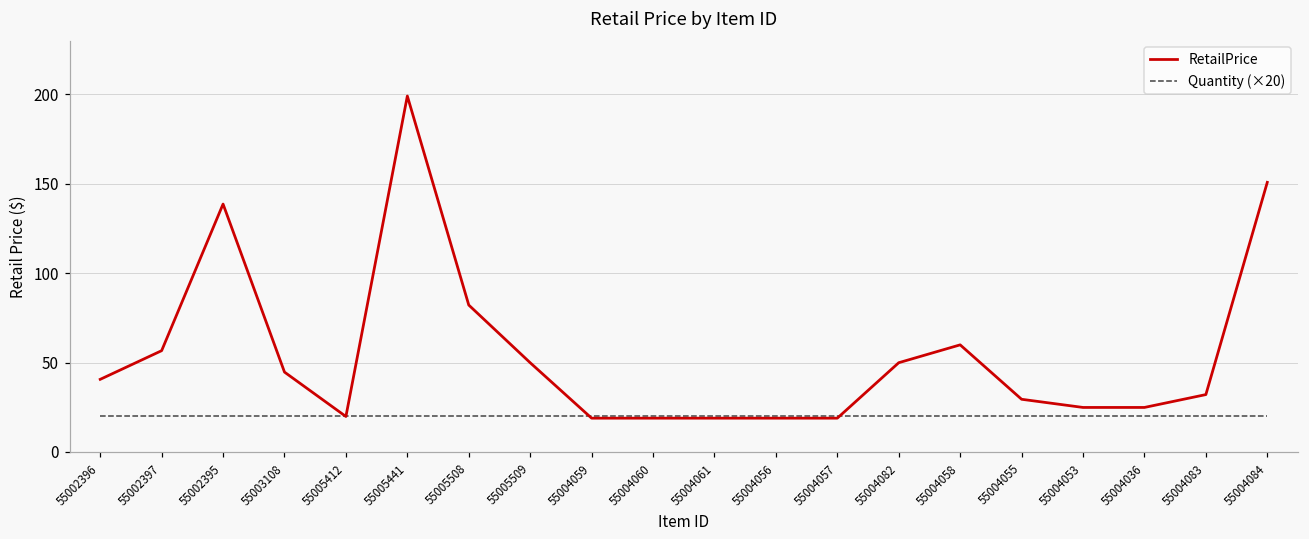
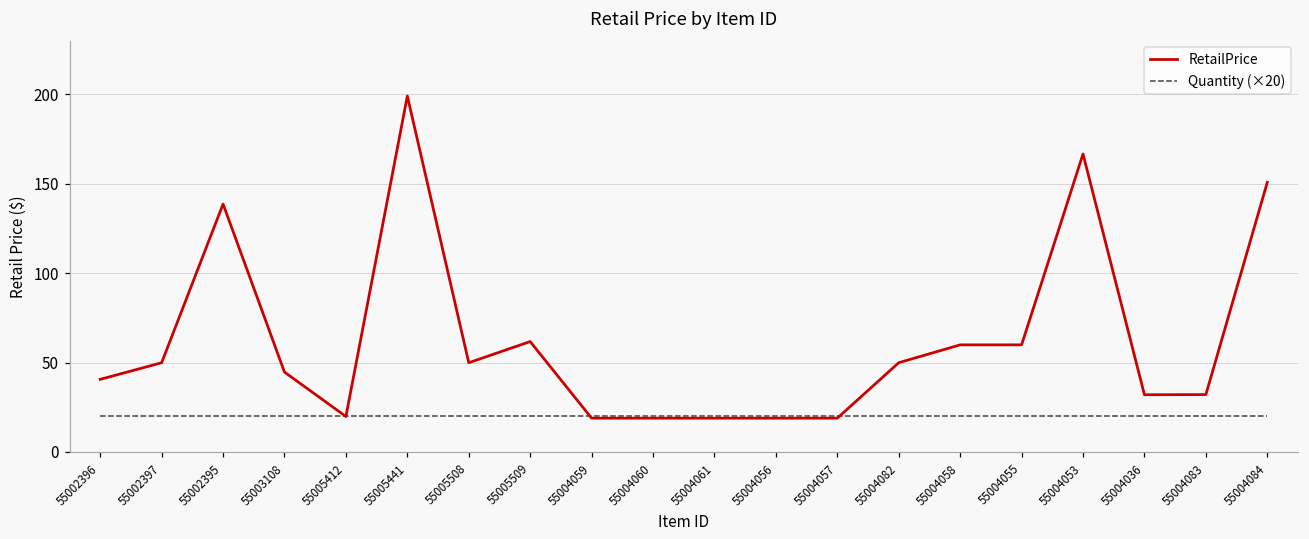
RetailPrice, 55002397: 57 -> 50
RetailPrice, 55005508: 82 -> 50
RetailPrice, 55005509: 50 -> 62
RetailPrice, 55004055: 29 -> 60
RetailPrice, 55004053: 25 -> 167
RetailPrice, 55004036: 25 -> 32
